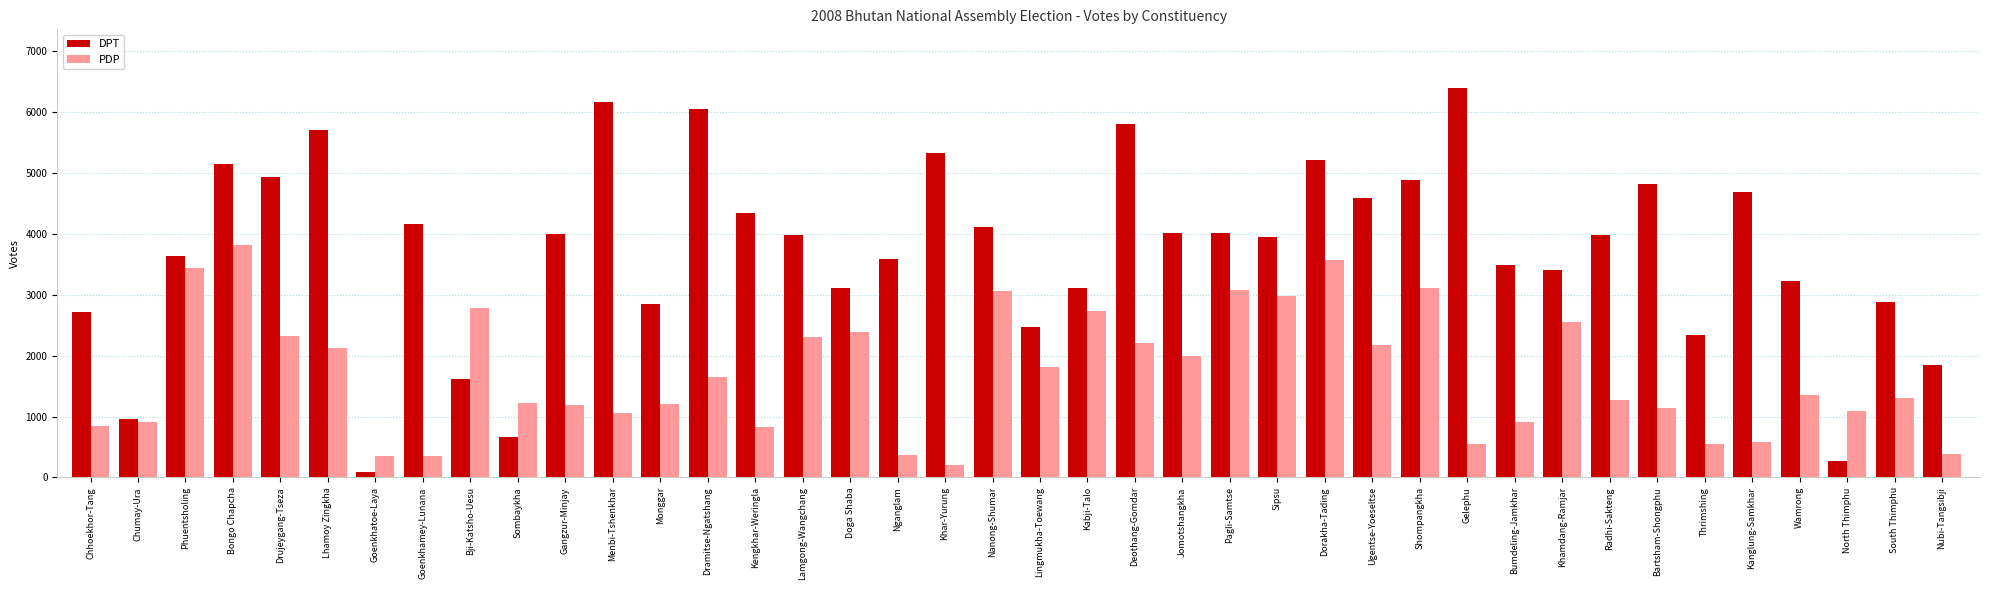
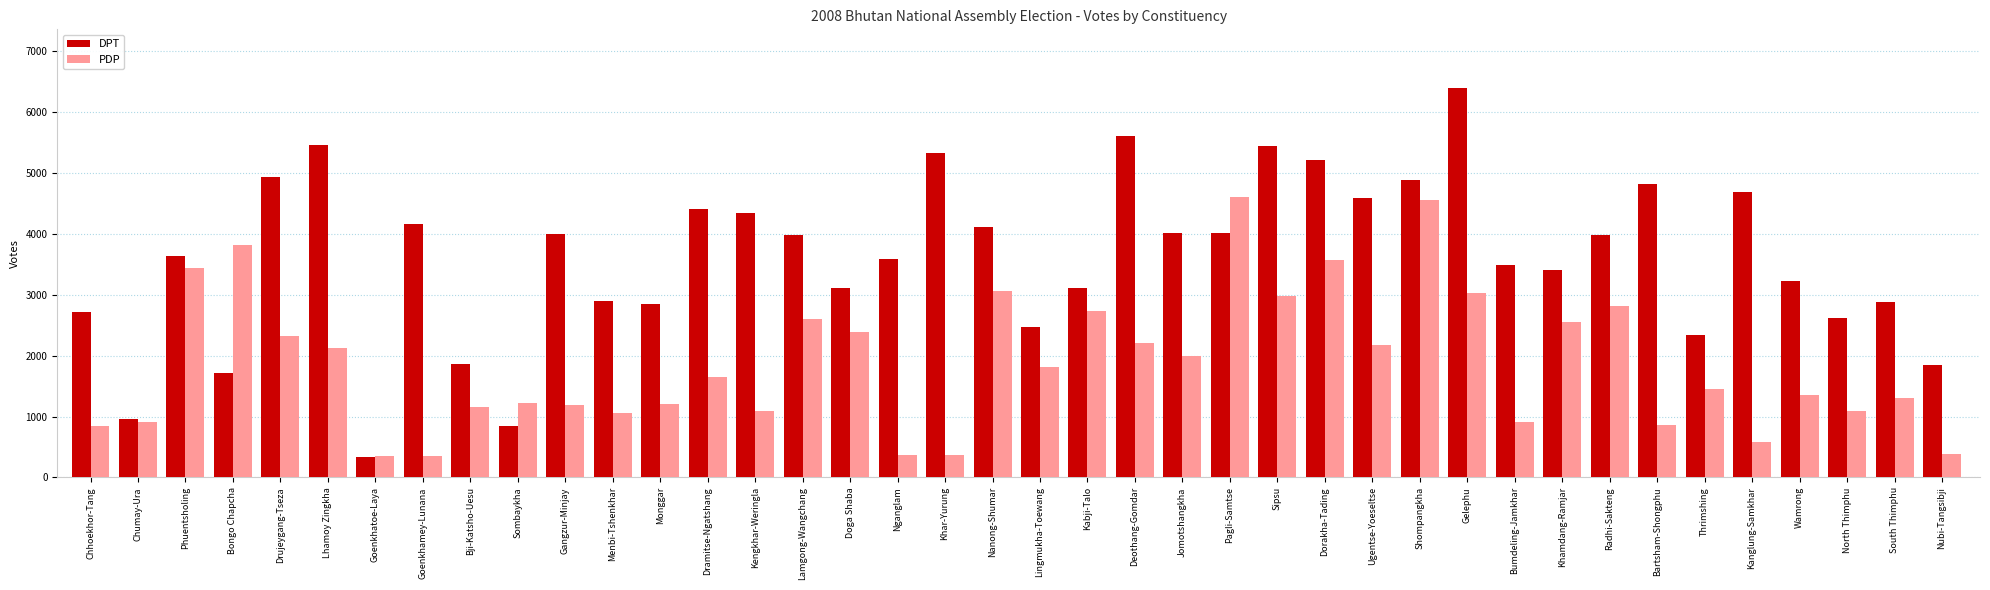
DPT, Bongo Chapcha: 5100 -> 1700
DPT, Lhamoy Zingkha: 5700 -> 5500
DPT, Goenkhatoe-Laya: 100 -> 300
DPT, Bji-Katsho-Uesu: 1600 -> 1900
PDP, Bji-Katsho-Uesu: 2800 -> 1200
DPT, Sombaykha: 700 -> 800
DPT, Menbi-Tshenkhar: 6200 -> 2900
DPT, Dramitse-Ngatshang: 6000 -> 4400
PDP, Kengkhar-Weringla: 800 -> 1100
PDP, Lamgong-Wangchang: 2300 -> 2600
PDP, Khar-Yurung: 200 -> 400
DPT, Deothang-Gomdar: 5800 -> 5600
PDP, Pagli-Samtse: 3100 -> 4600
DPT, Sipsu: 3900 -> 5400
PDP, Shompangkha: 3100 -> 4600
PDP, Gelephu: 500 -> 3000
PDP, Radhi-Sakteng: 1300 -> 2800
PDP, Bartsham-Shongphu: 1100 -> 900
PDP, Thrimshing: 600 -> 1500
DPT, North Thimphu: 300 -> 2600
